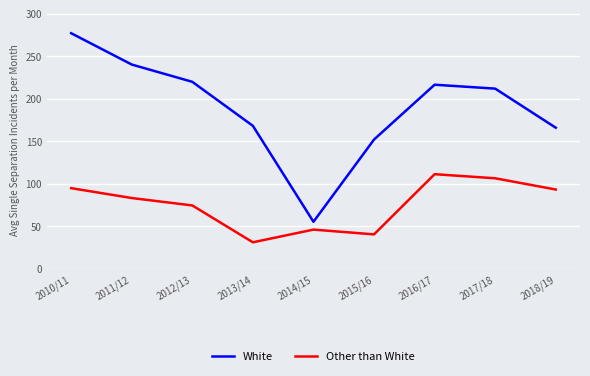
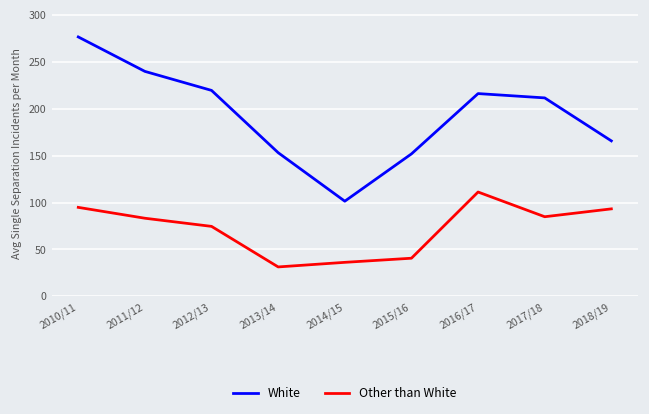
White, 2013/14: 170 -> 150
White, 2014/15: 60 -> 100
Other than White, 2014/15: 50 -> 40
Other than White, 2017/18: 110 -> 80
